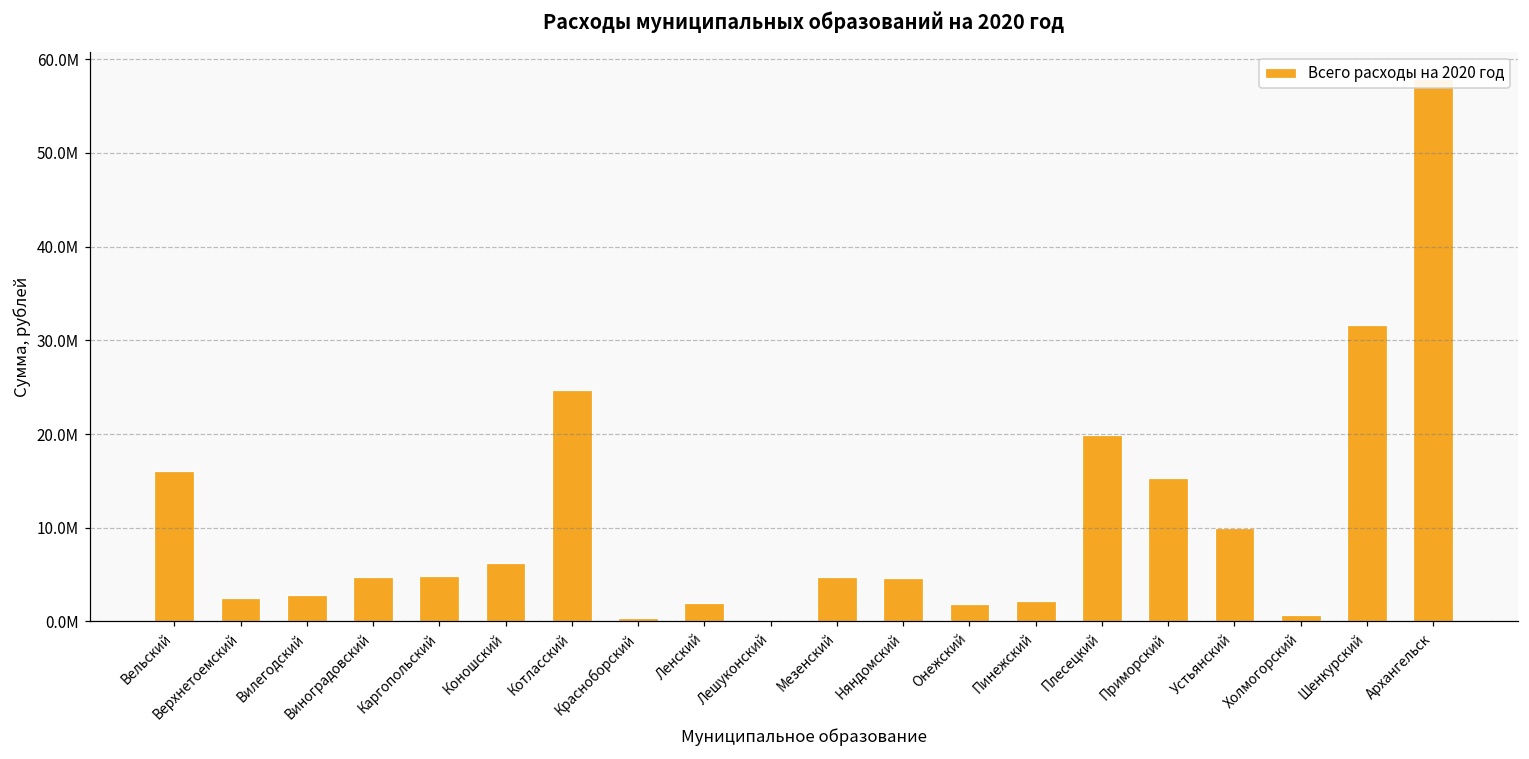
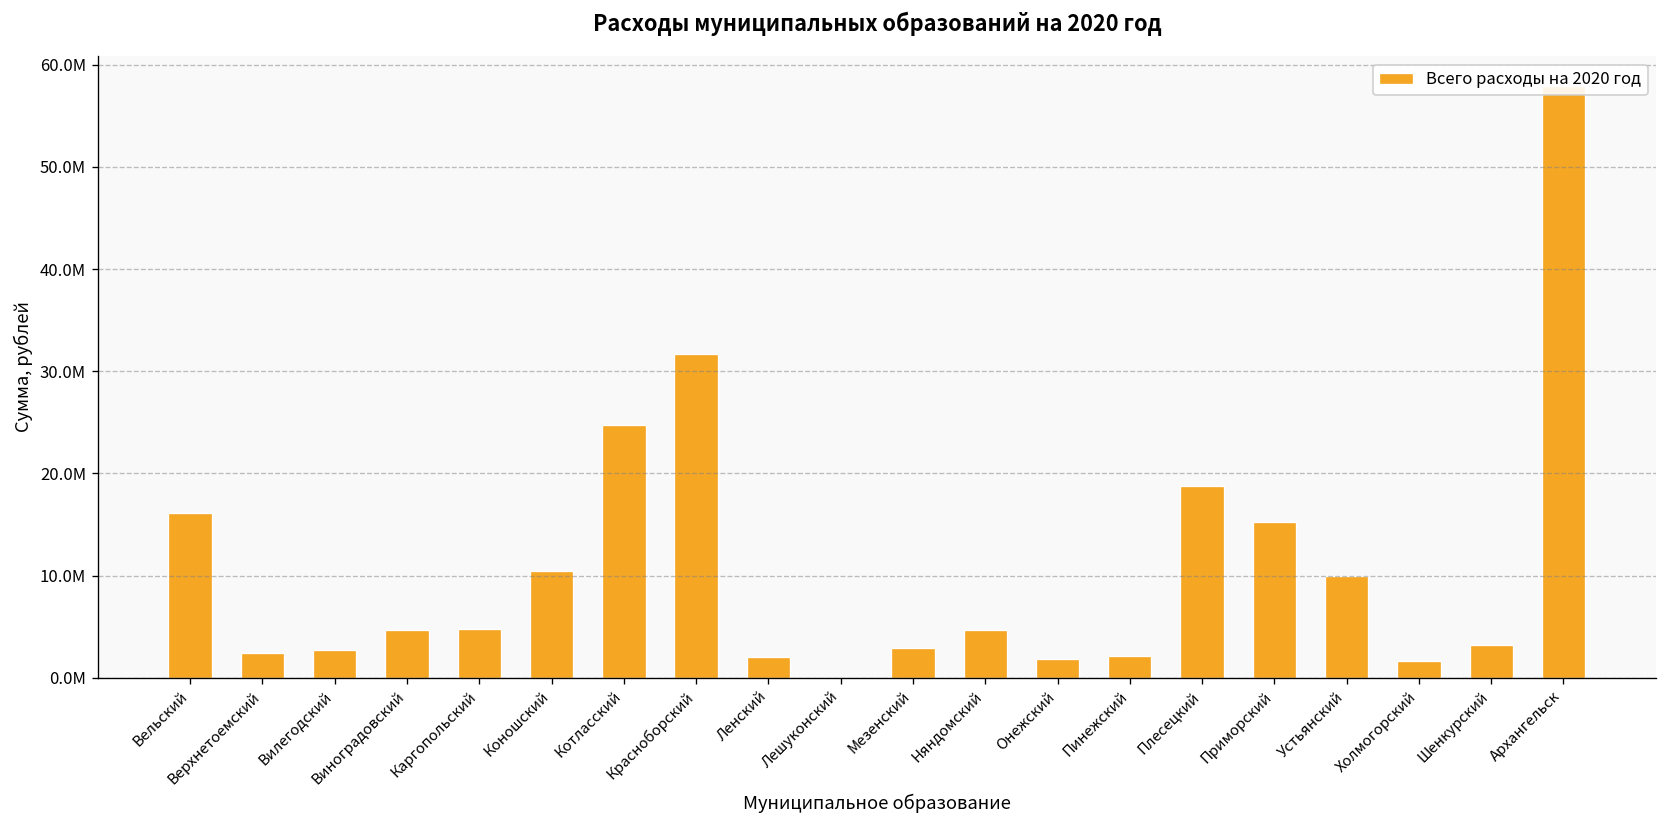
Коношский: 6000000 -> 10000000
Красноборский: 0 -> 32000000
Мезенский: 5000000 -> 3000000
Плесецкий: 20000000 -> 19000000
Холмогорский: 1000000 -> 2000000
Шенкурский: 32000000 -> 3000000
